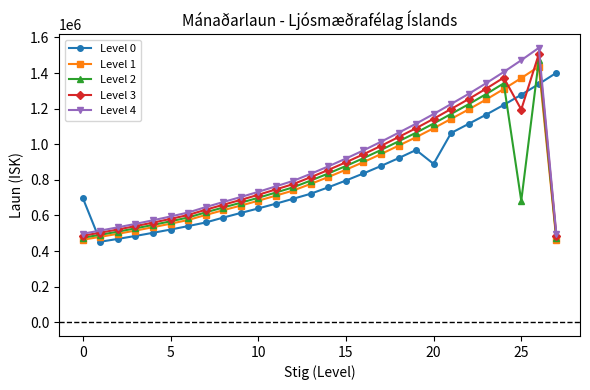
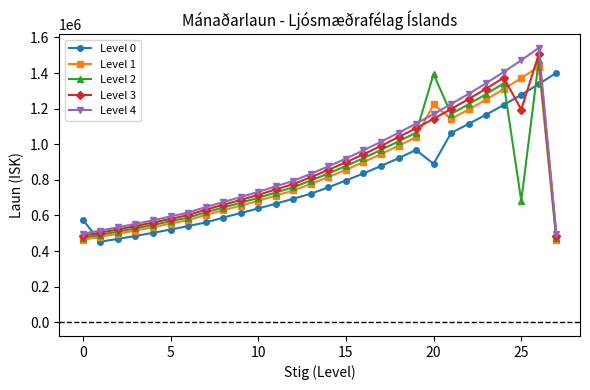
Level 0, 0: 700000 -> 570000
Level 1, 20: 1090000 -> 1220000
Level 2, 20: 1120000 -> 1390000
